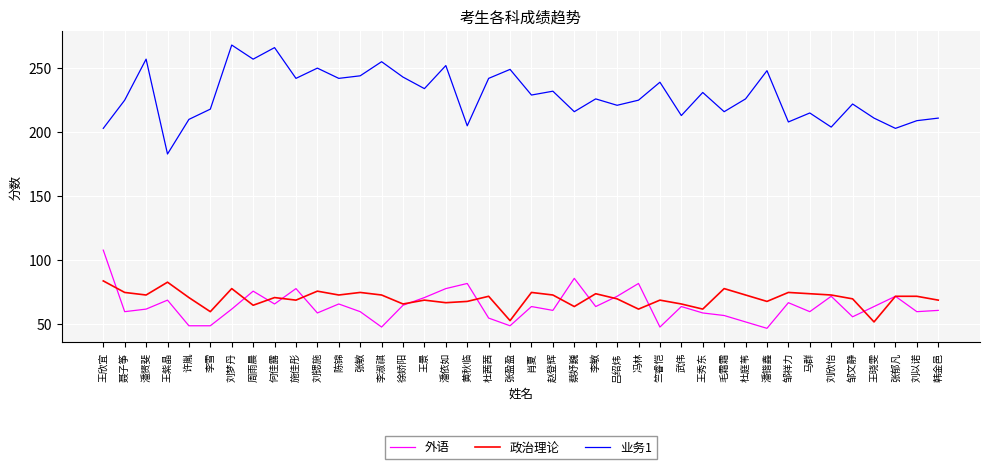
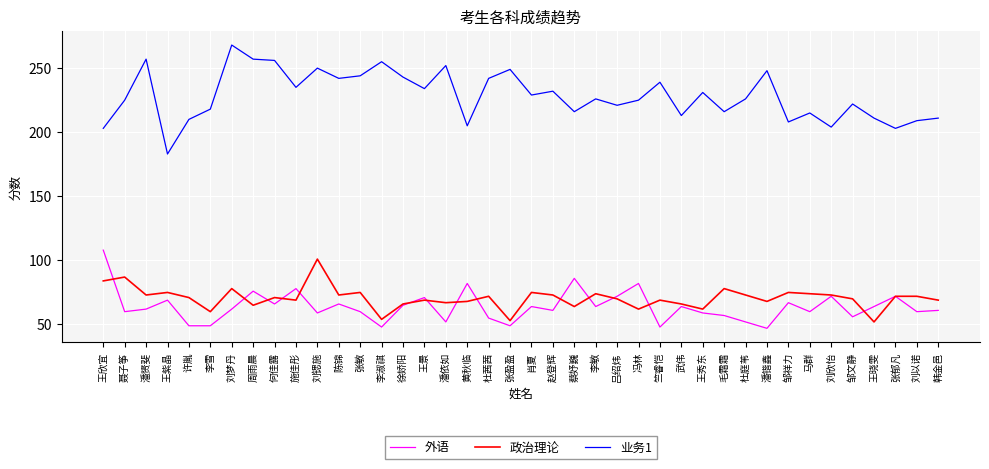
政治理论, 聂子筝: 75 -> 87
政治理论, 王紫晶: 83 -> 75
业务1, 何佳露: 266 -> 256
业务1, 施佳彤: 242 -> 235
政治理论, 刘锶施: 76 -> 101
政治理论, 李淑祺: 73 -> 54
外语, 潘依如: 78 -> 52
